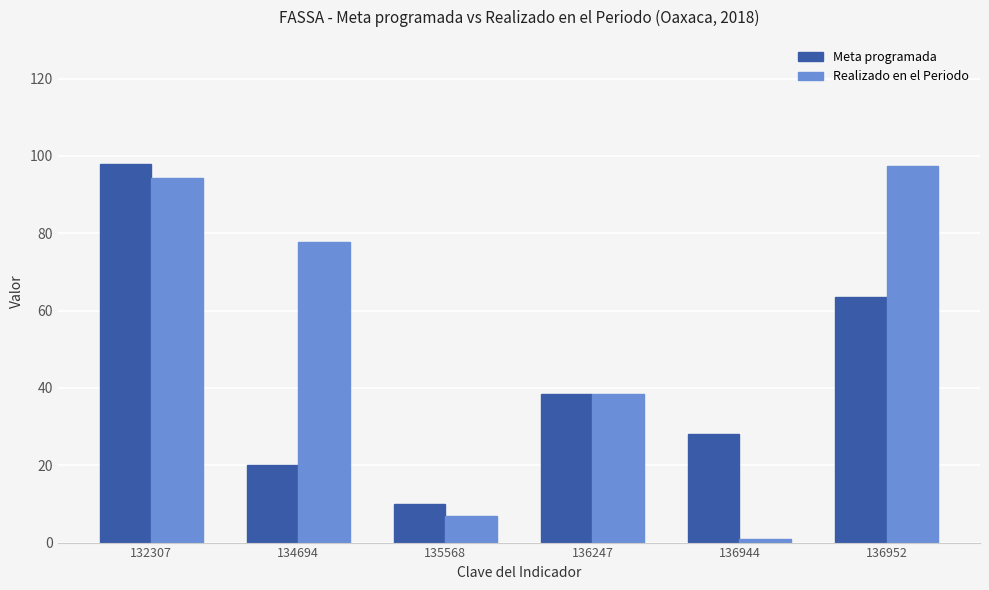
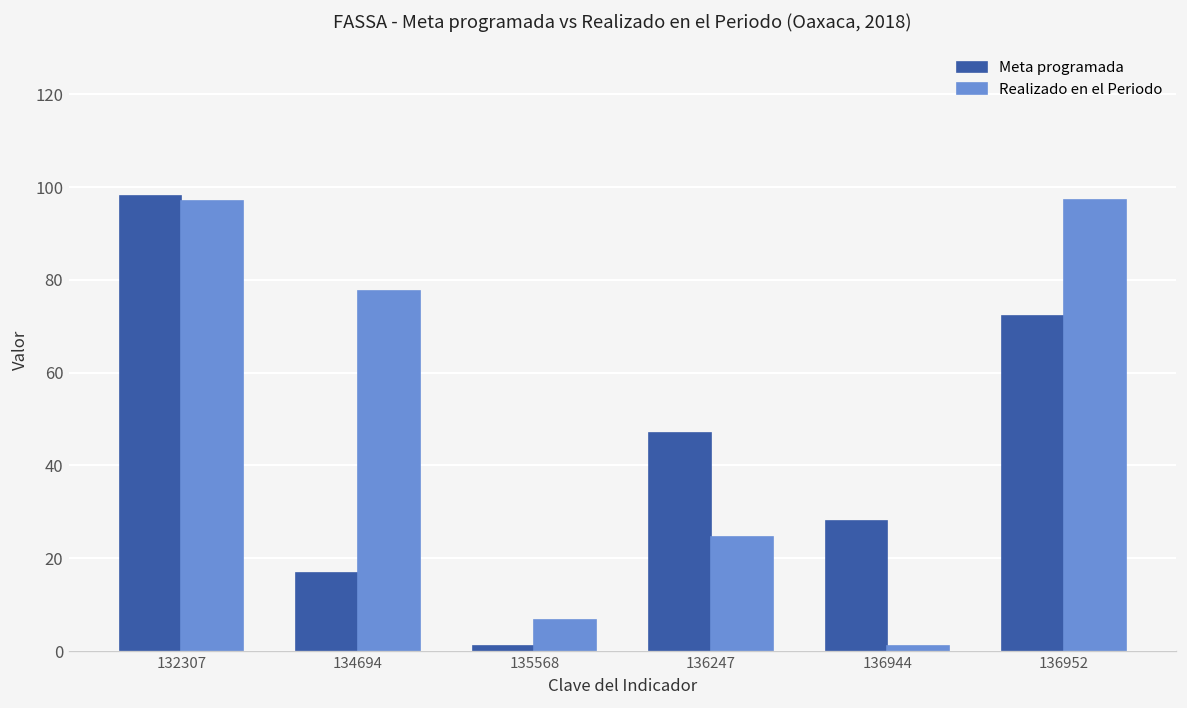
Realizado en el Periodo, 132307: 94 -> 97
Meta programada, 134694: 20 -> 17
Meta programada, 135568: 10 -> 1
Meta programada, 136247: 39 -> 47
Realizado en el Periodo, 136247: 39 -> 25
Meta programada, 136952: 63 -> 72
